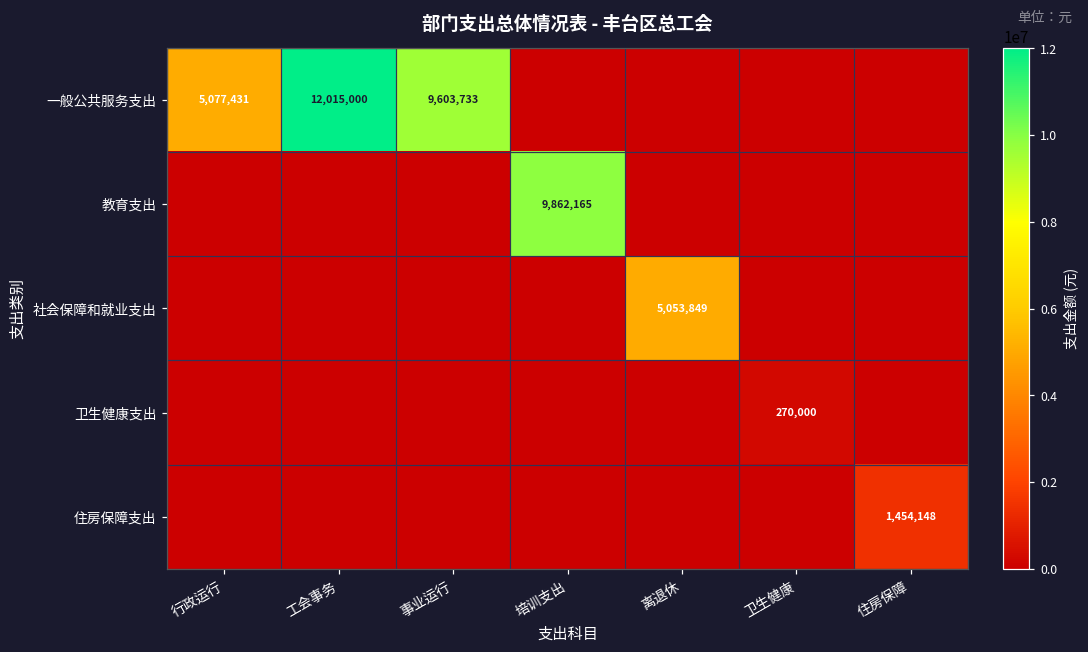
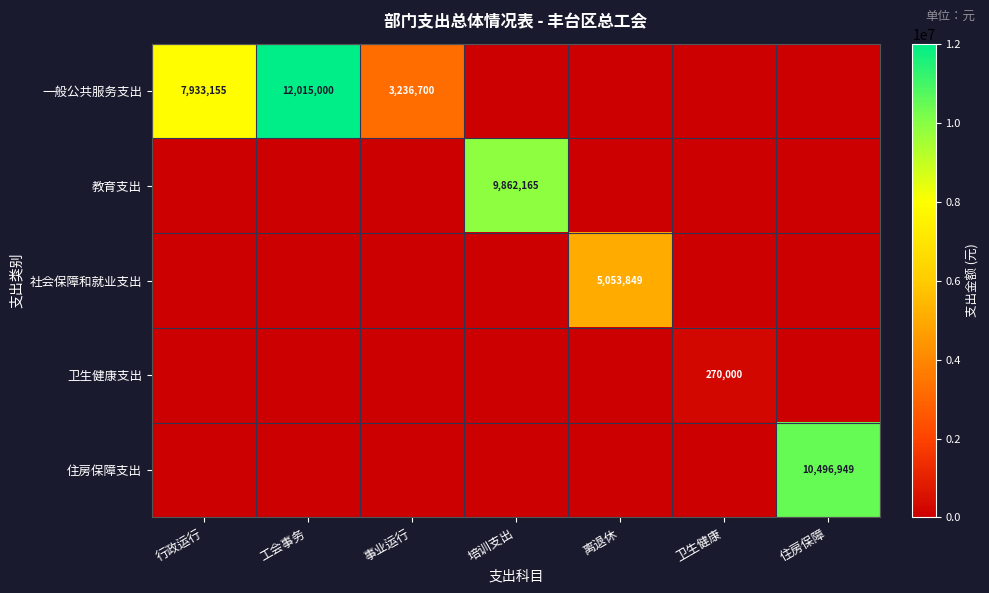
一般公共服务支出, 行政运行: 5,077,431 -> 7,933,155
一般公共服务支出, 事业运行: 9,603,733 -> 3,236,700
住房保障支出, 住房保障: 1,454,148 -> 10,496,949
